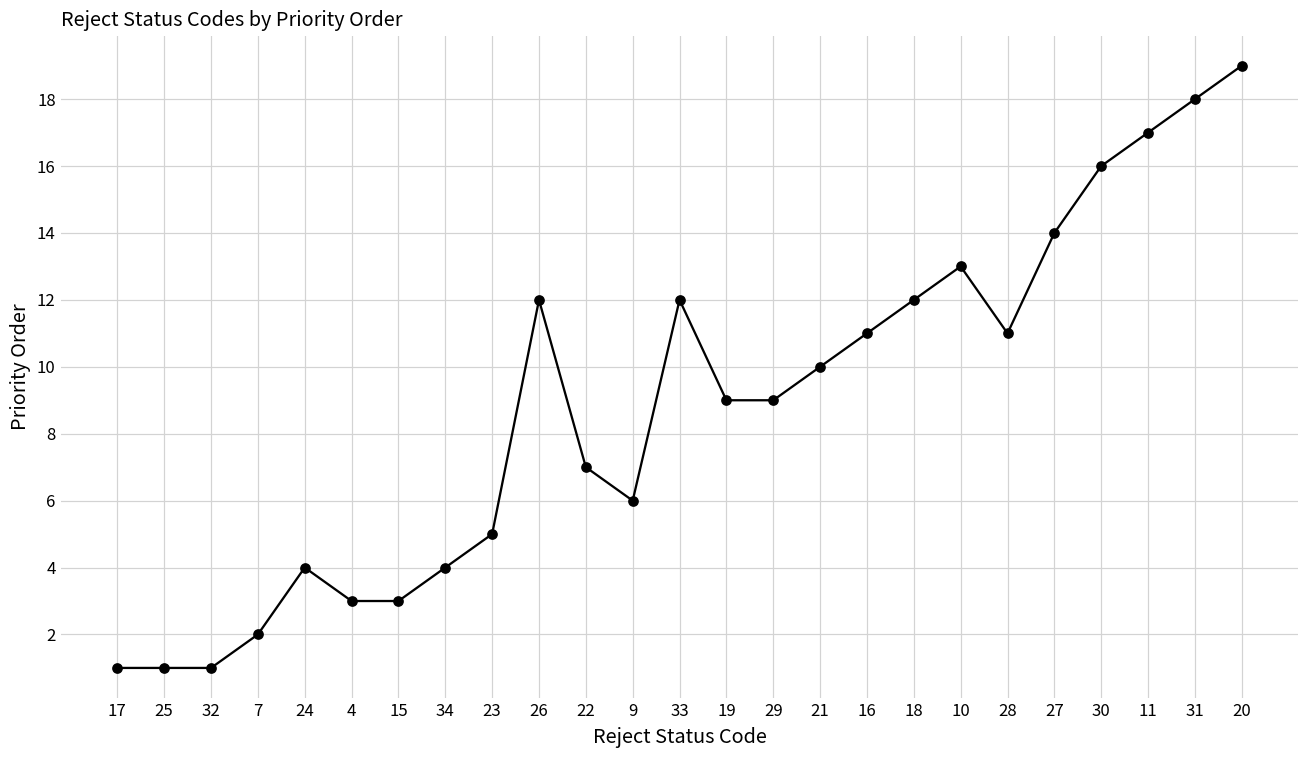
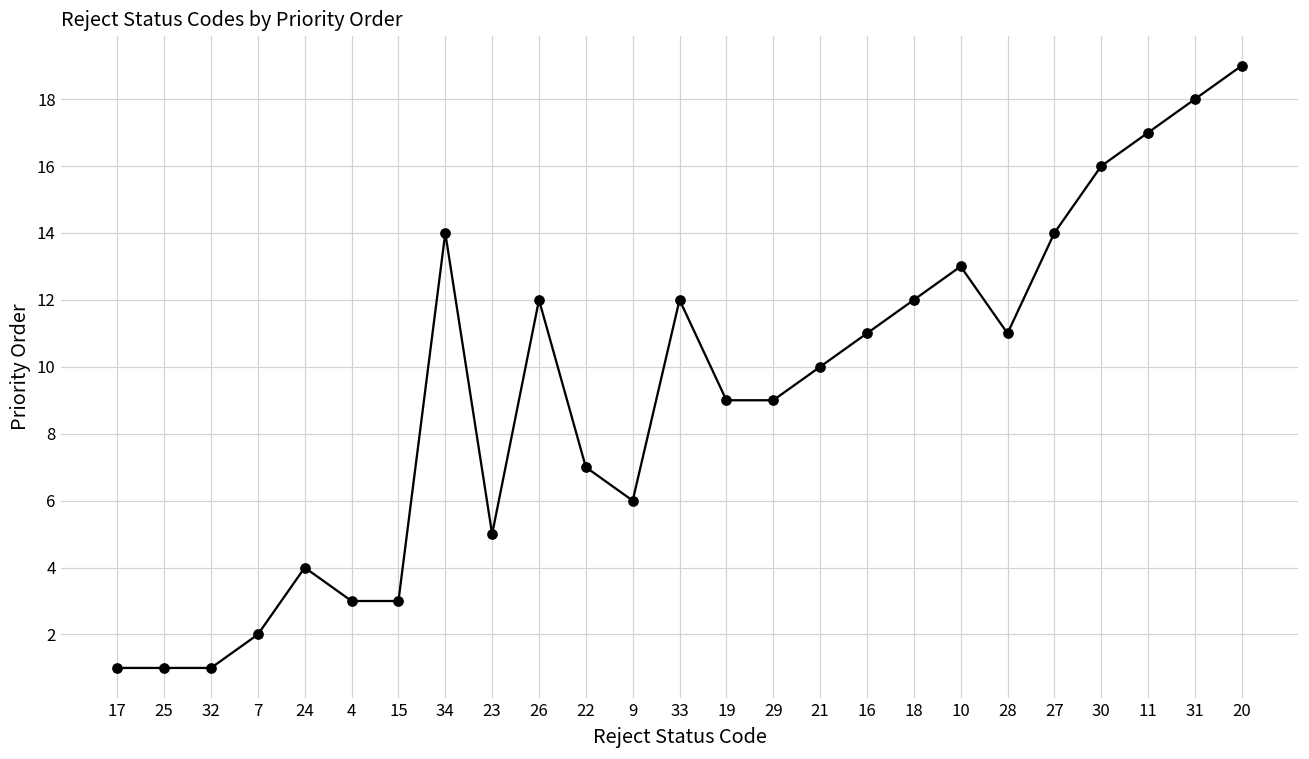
34: 4 -> 14
